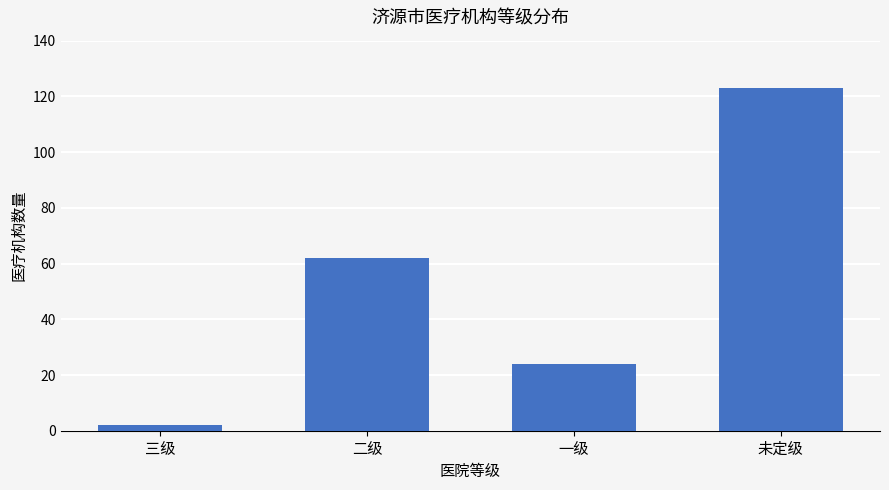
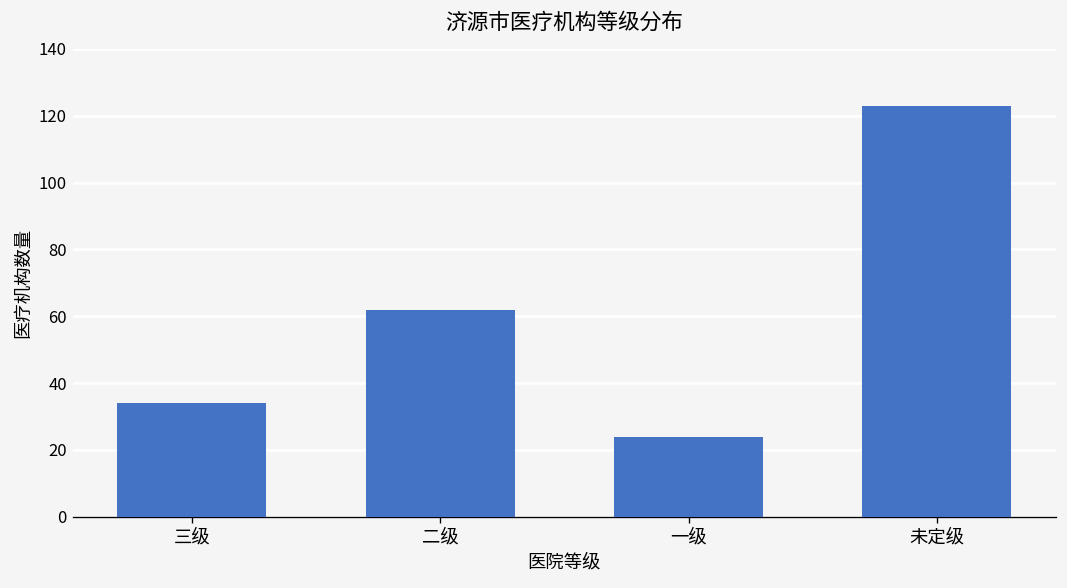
三级: 2 -> 34
